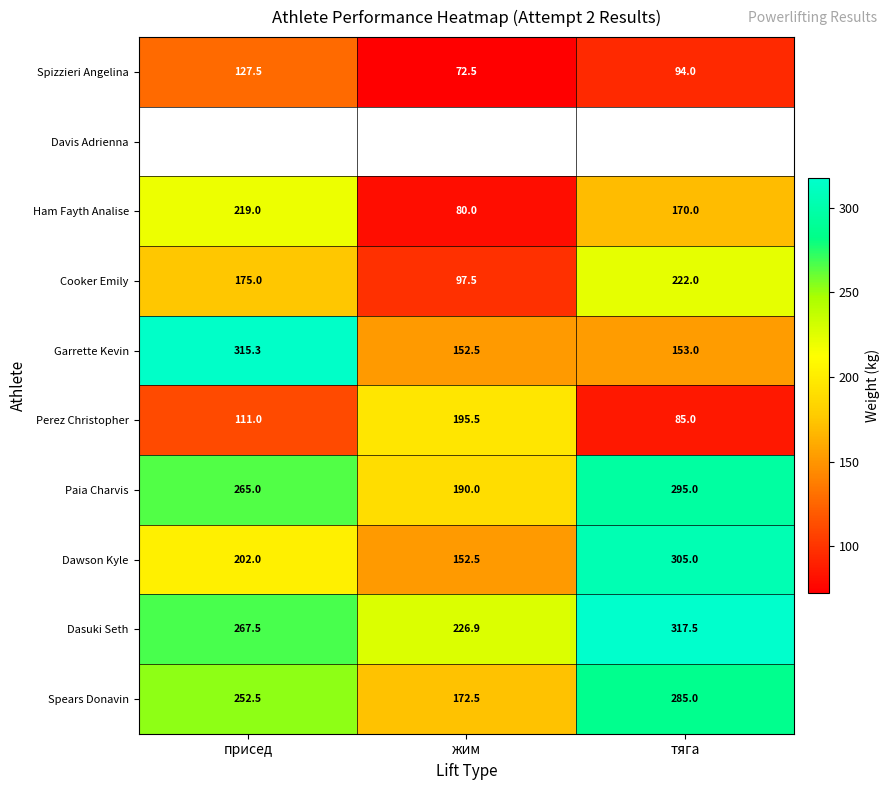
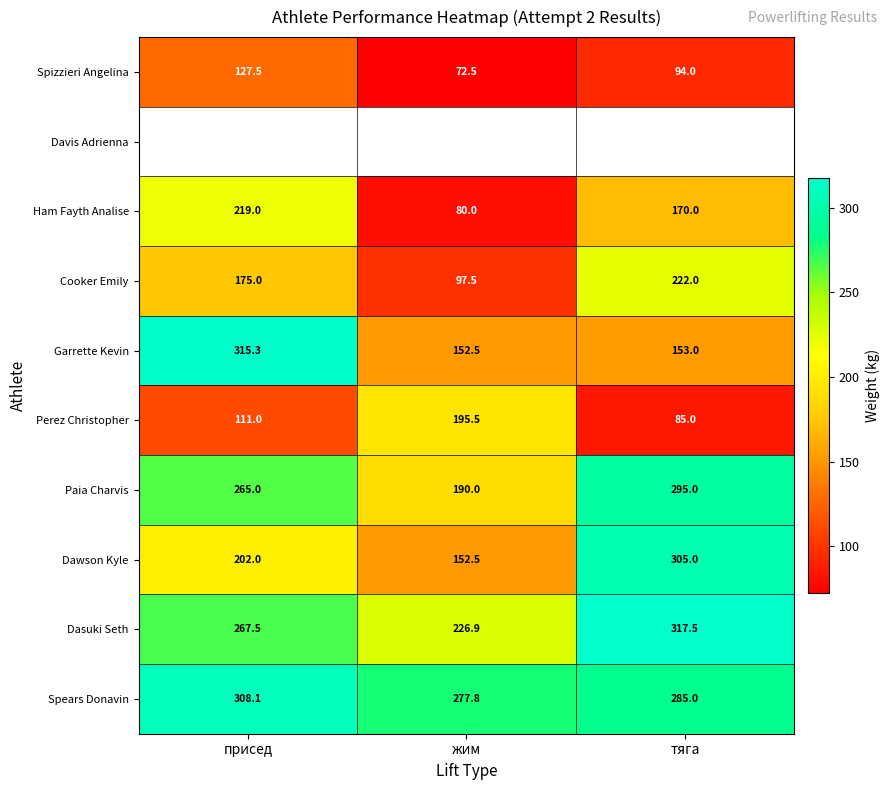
Spears Donavin, присед: 252.5 -> 308.1
Spears Donavin, жим: 172.5 -> 277.8
